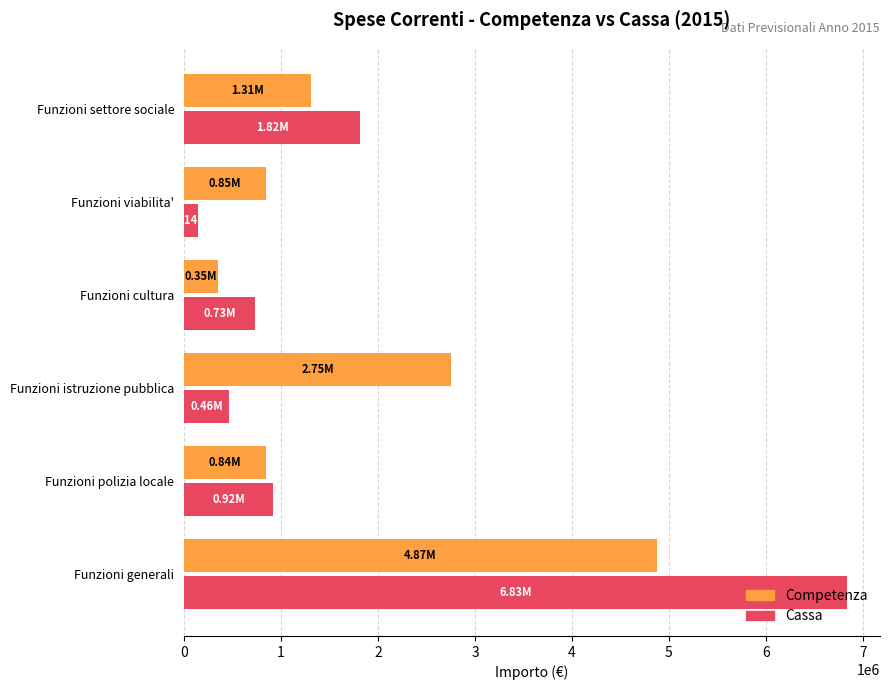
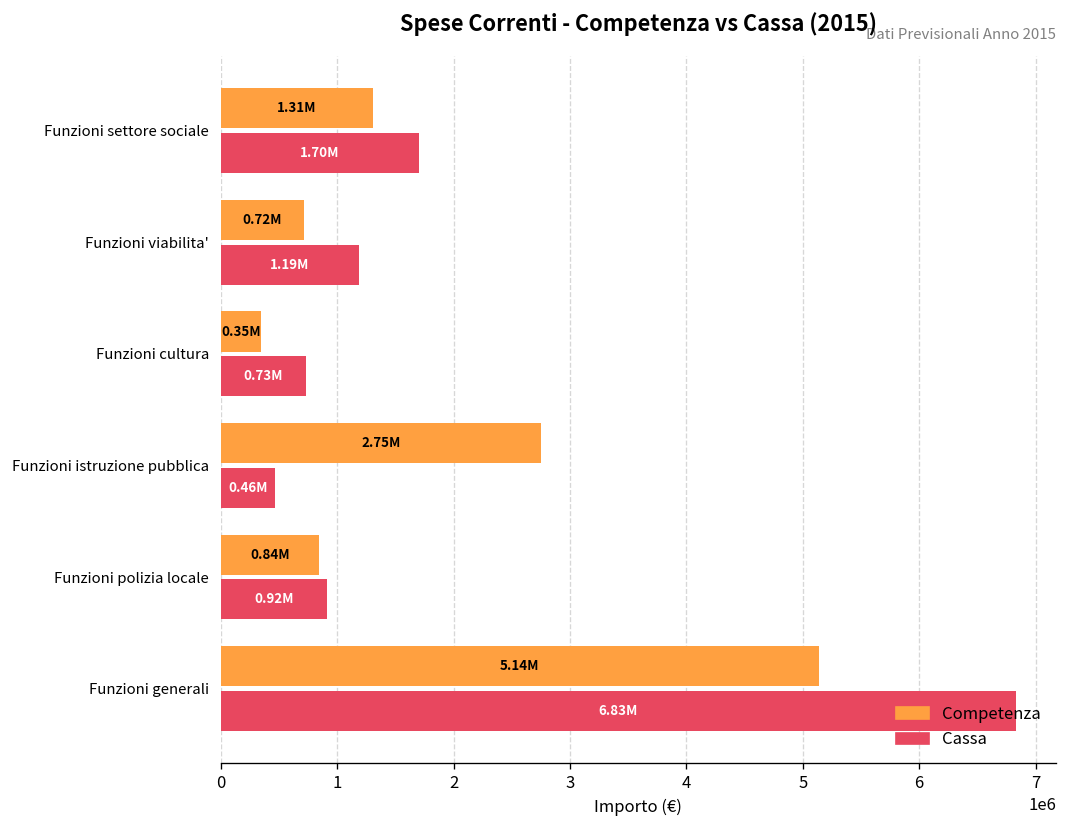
Cassa, Funzioni settore sociale: 1.82M -> 1.70M
Competenza, Funzioni viabilita': 0.85M -> 0.72M
Cassa, Funzioni viabilita': 100000 -> 1200000
Competenza, Funzioni generali: 4.87M -> 5.14M
